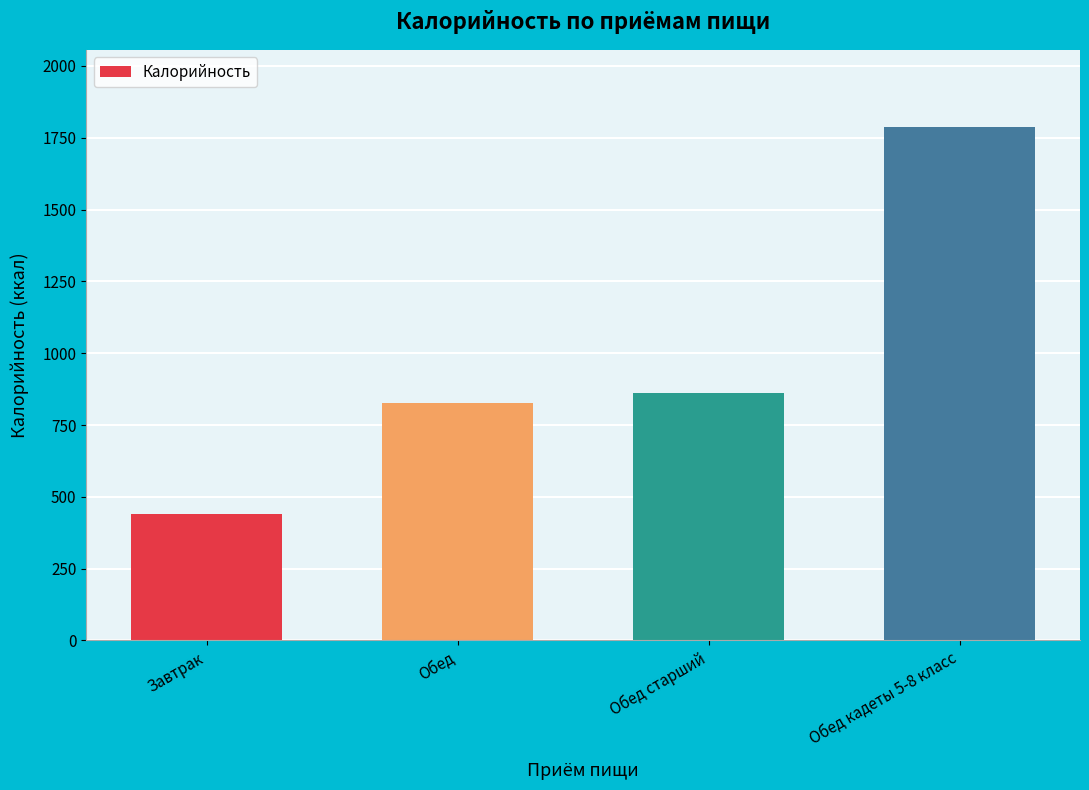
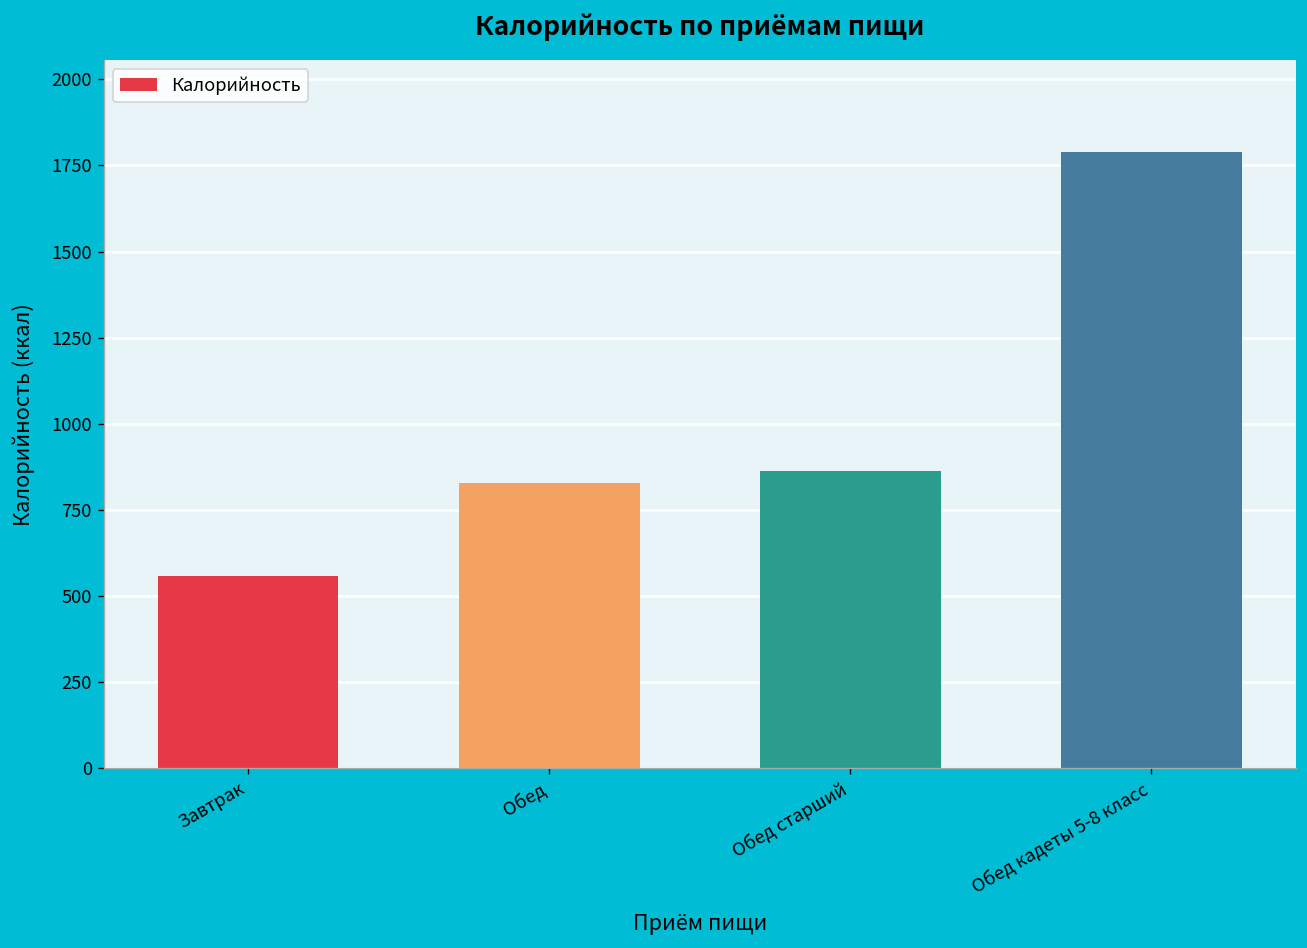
Завтрак: 440 -> 560
